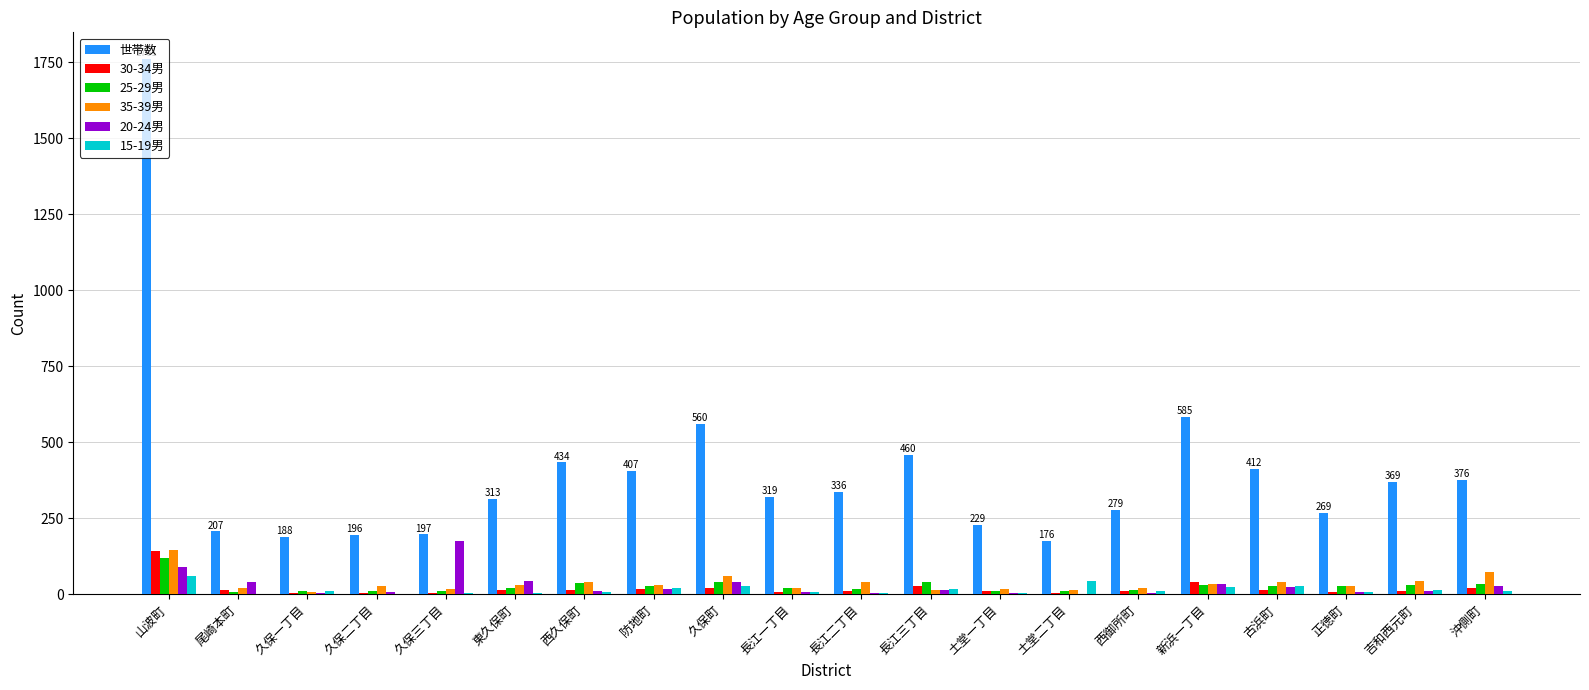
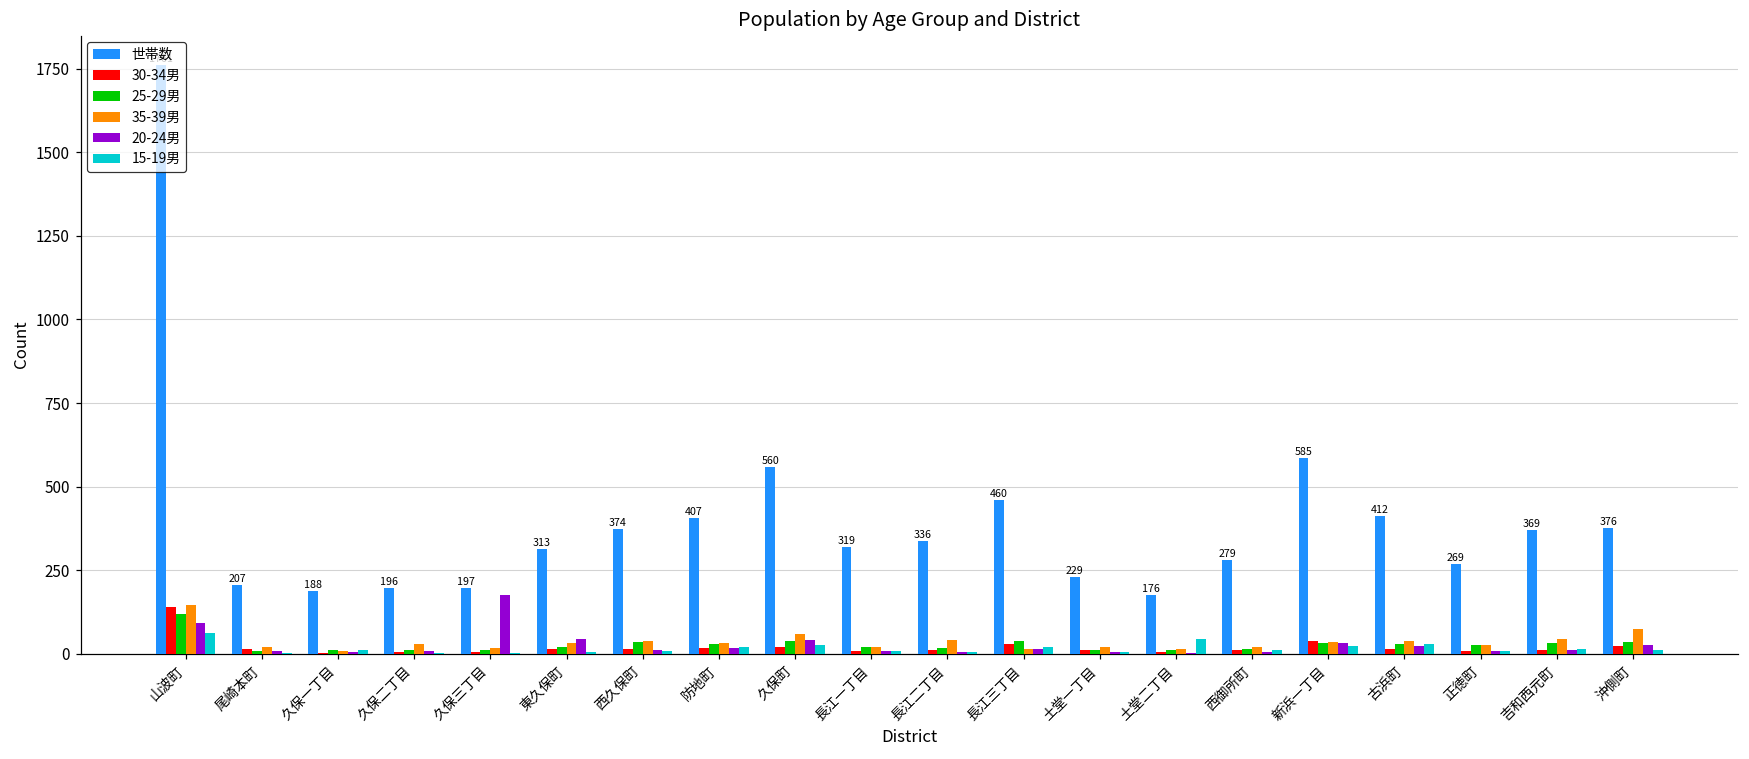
20-24男, 尾崎本町: 40 -> 10
世帯数, 西久保町: 434 -> 374
